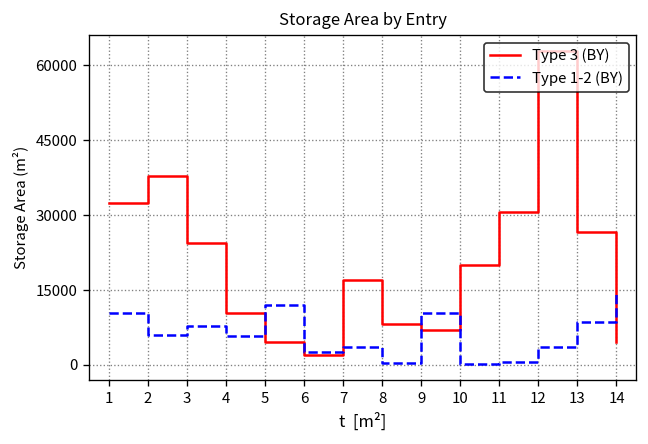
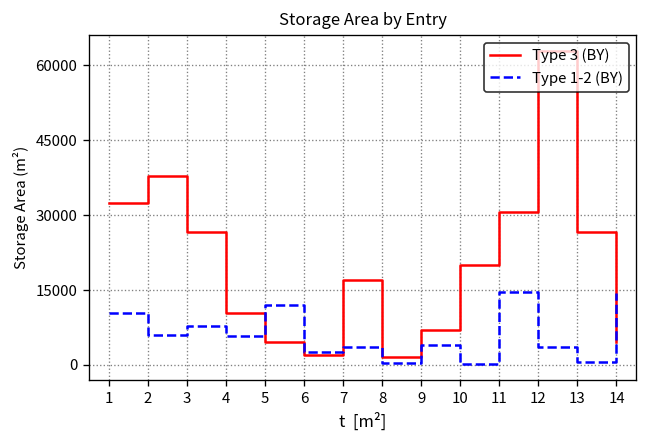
Type 3 (BY), 3: 24000 -> 27000
Type 3 (BY), 8: 8000 -> 2000
Type 1-2 (BY), 9: 10000 -> 4000
Type 1-2 (BY), 11: 0 -> 15000
Type 1-2 (BY), 13: 9000 -> 1000
